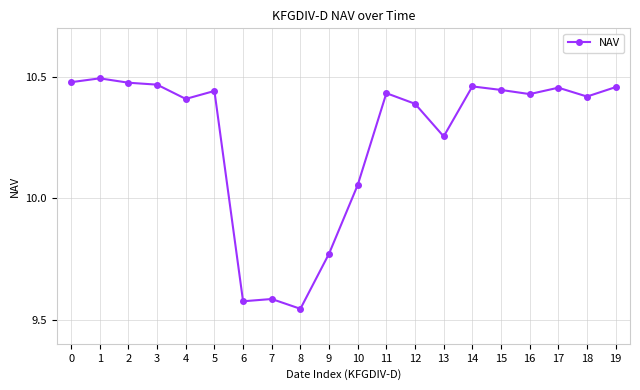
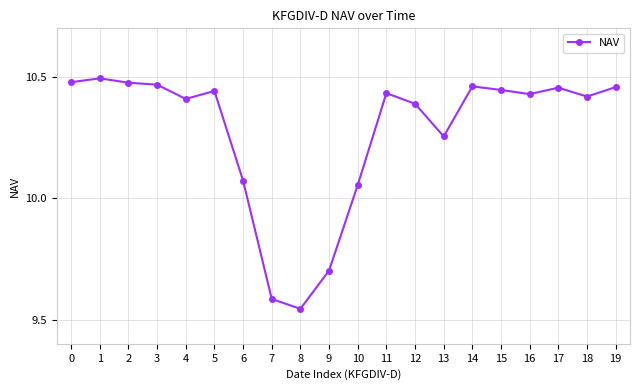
6: 9.58 -> 10.07
9: 9.77 -> 9.70
